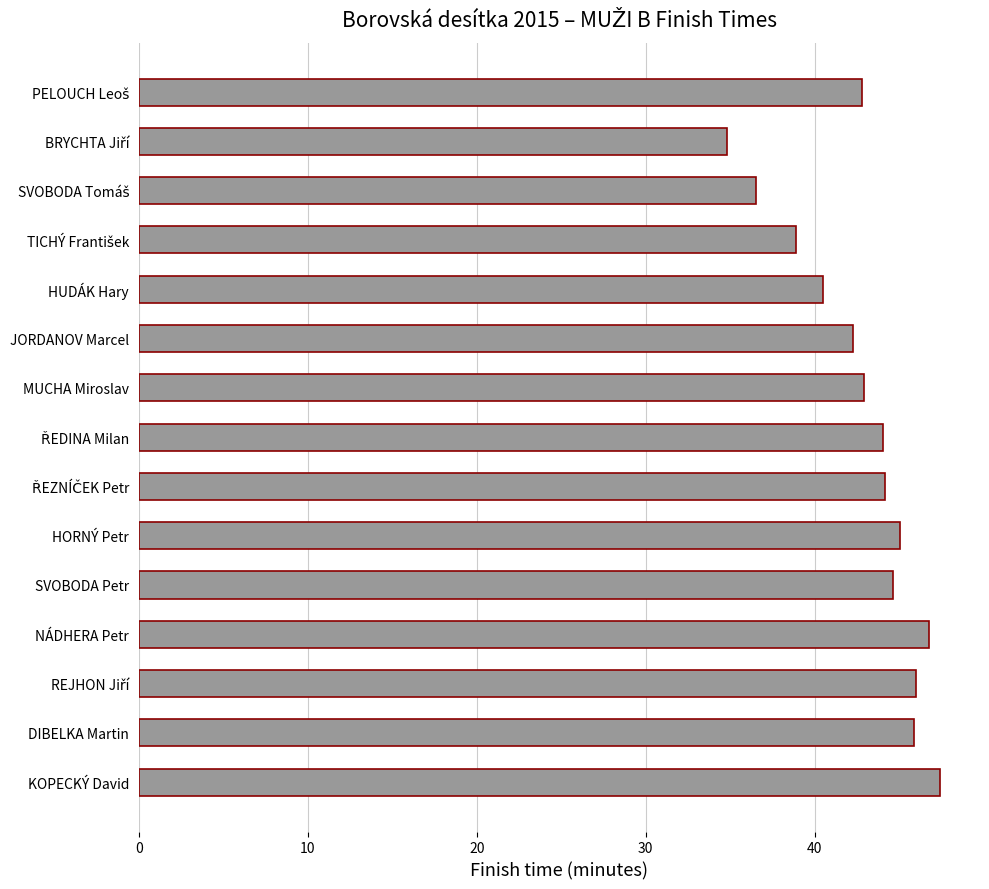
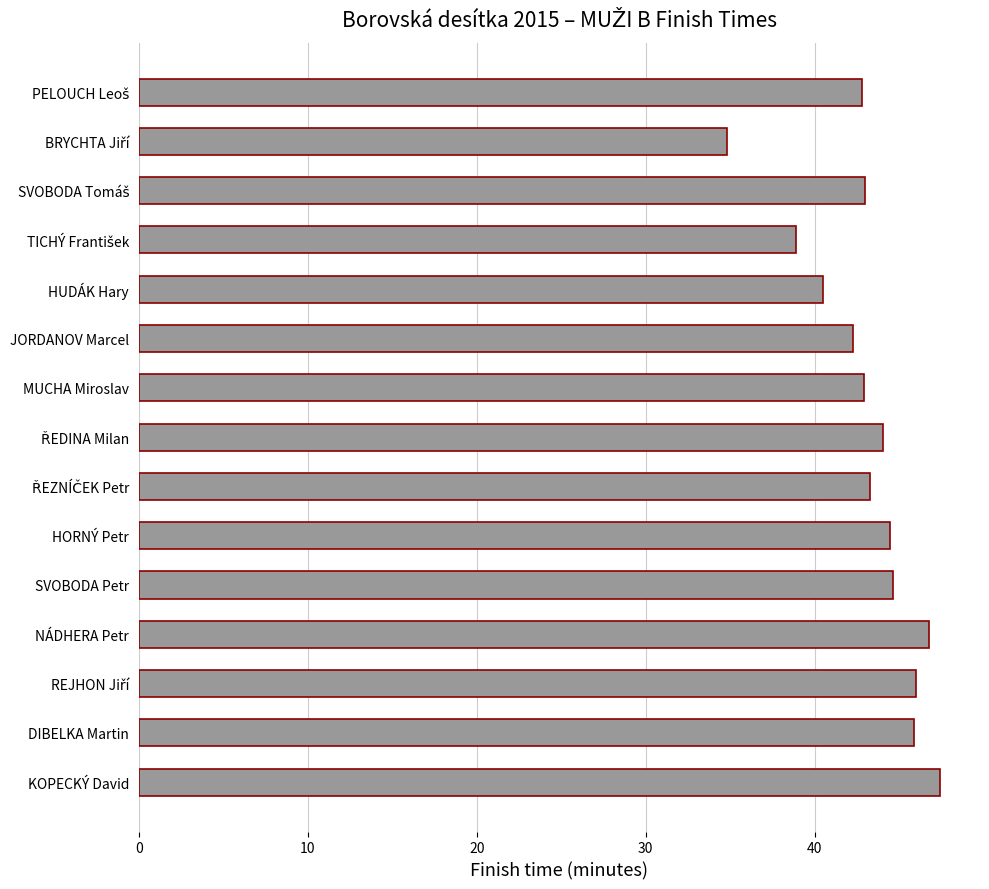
SVOBODA Tomáš: 36.6 -> 43.0
ŘEZNÍČEK Petr: 44.2 -> 43.3
HORNÝ Petr: 45.0 -> 44.5
